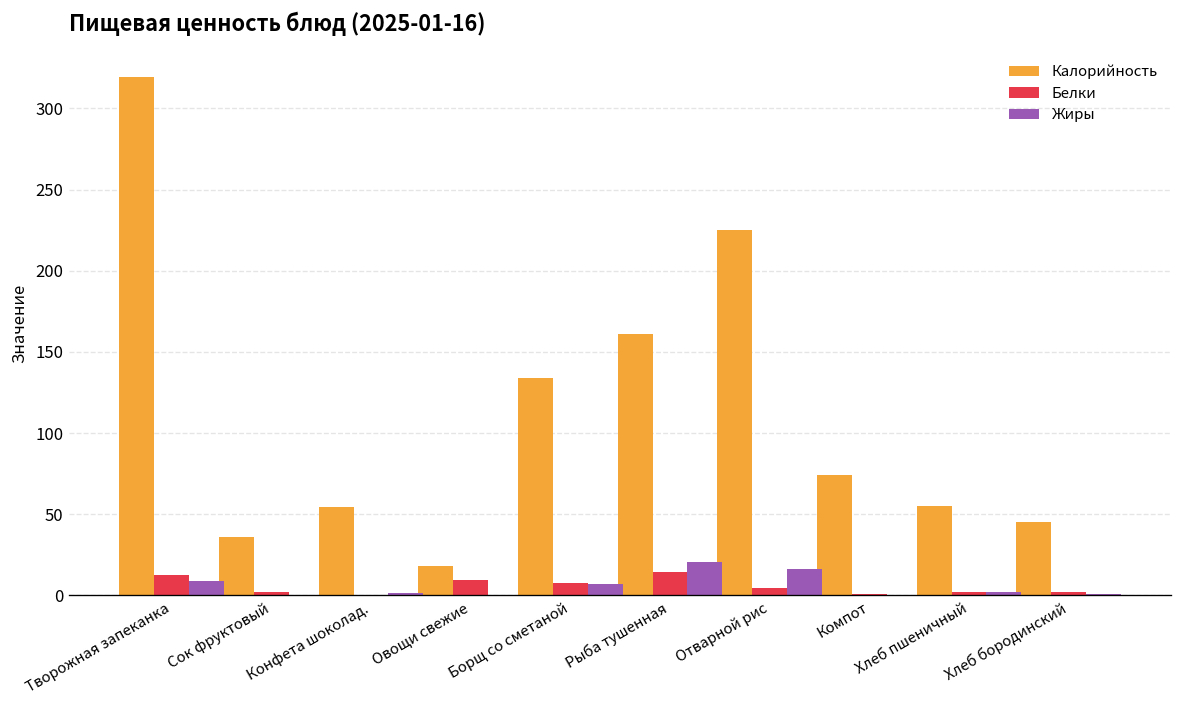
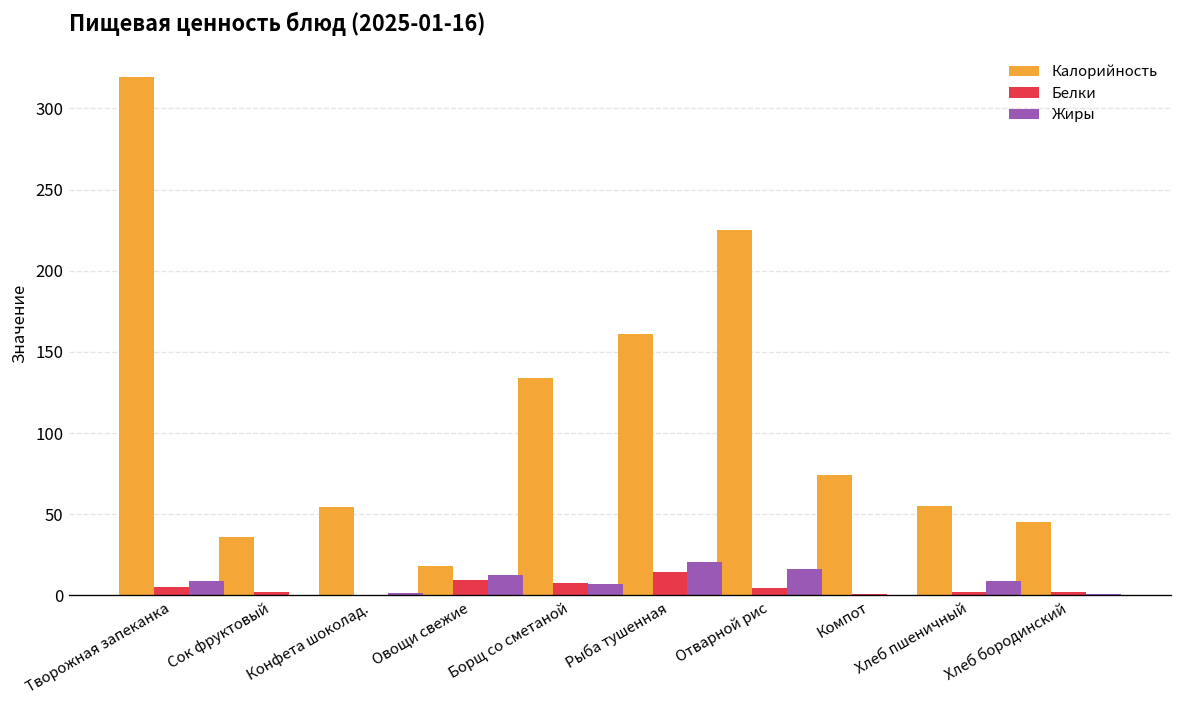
Белки, Творожная запеканка: 13 -> 5
Жиры, Овощи свежие: 0 -> 13
Жиры, Хлеб пшеничный: 2 -> 9
